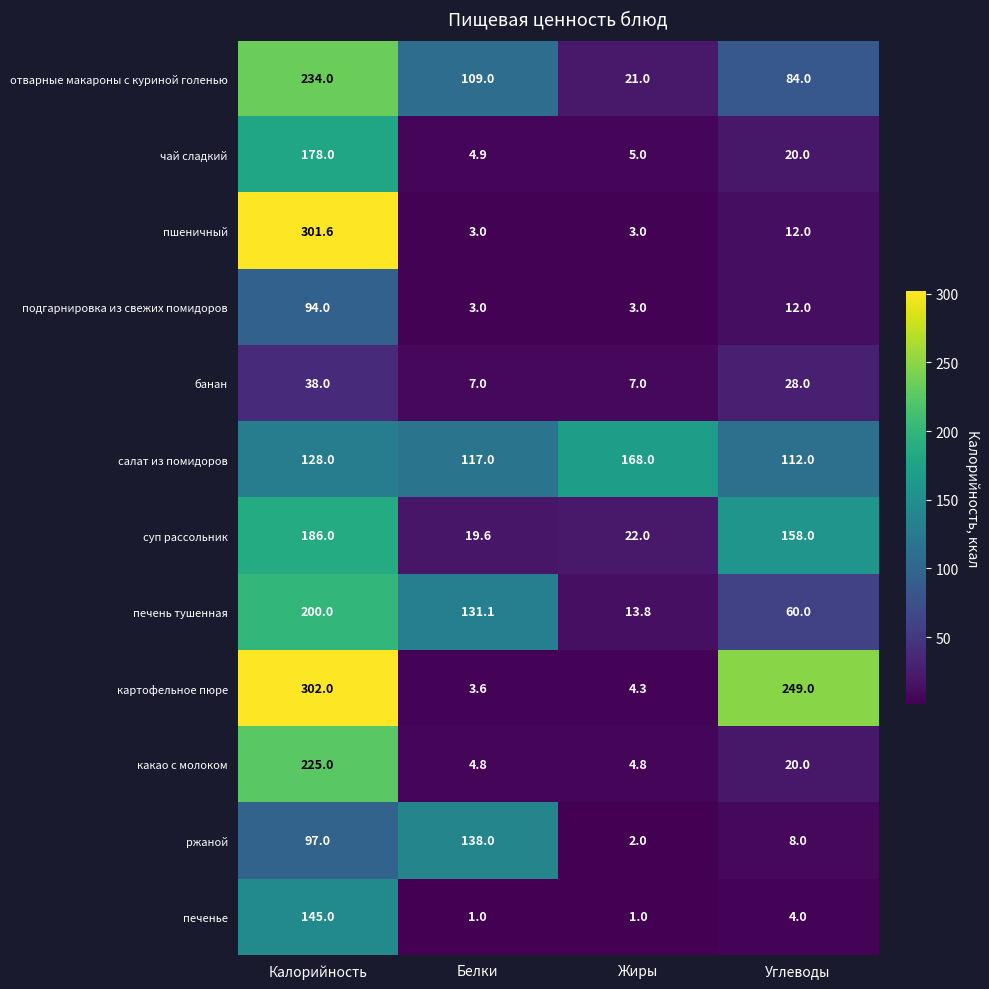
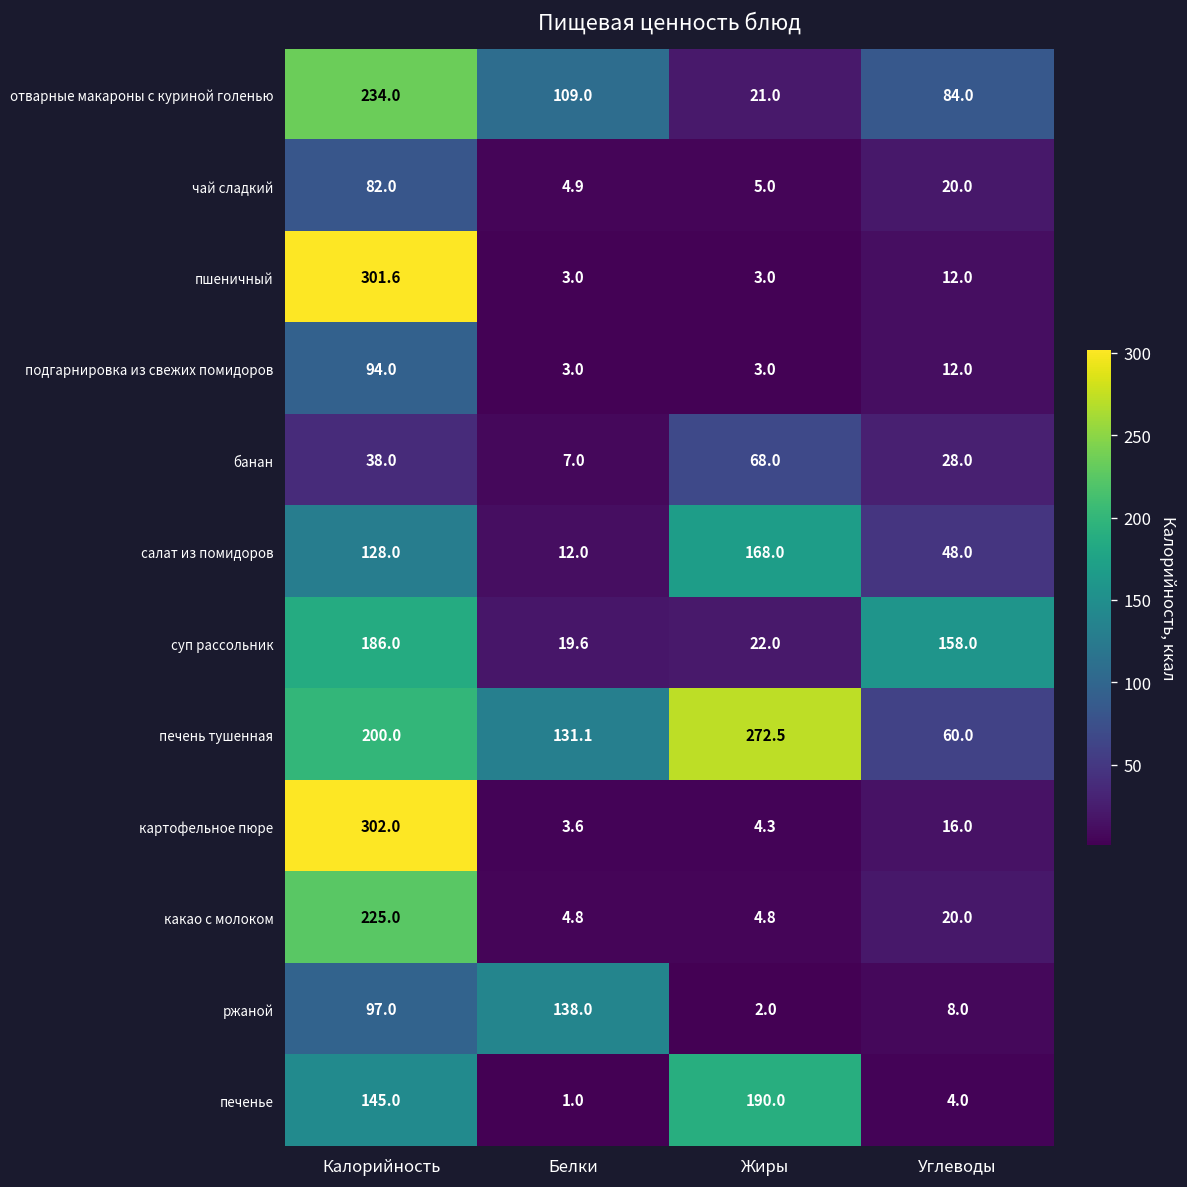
чай сладкий, Калорийность: 178.0 -> 82.0
банан, Жиры: 7.0 -> 68.0
салат из помидоров, Белки: 117.0 -> 12.0
салат из помидоров, Углеводы: 112.0 -> 48.0
печень тушенная, Жиры: 13.8 -> 272.5
картофельное пюре, Углеводы: 249.0 -> 16.0
печенье, Жиры: 1.0 -> 190.0
